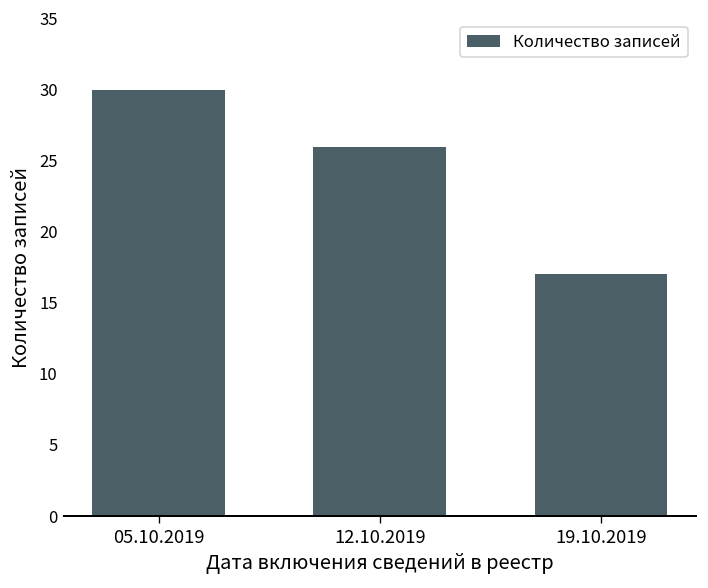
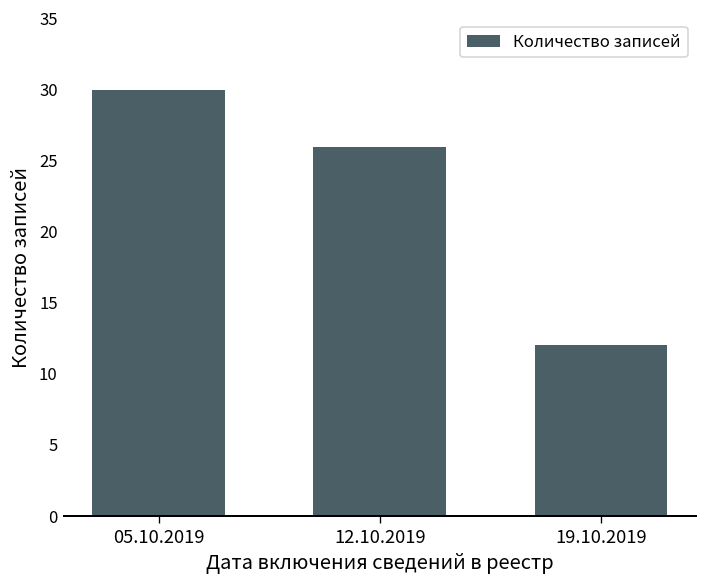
19.10.2019: 17 -> 12
